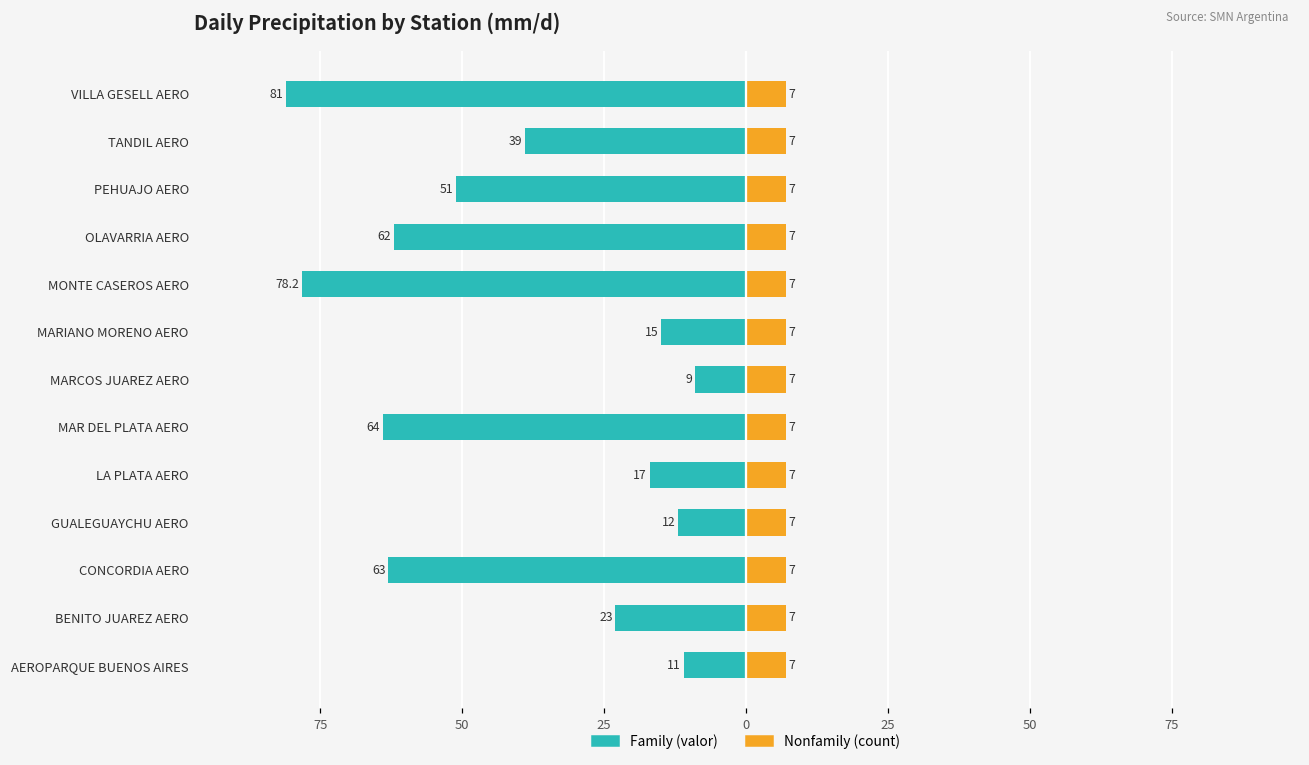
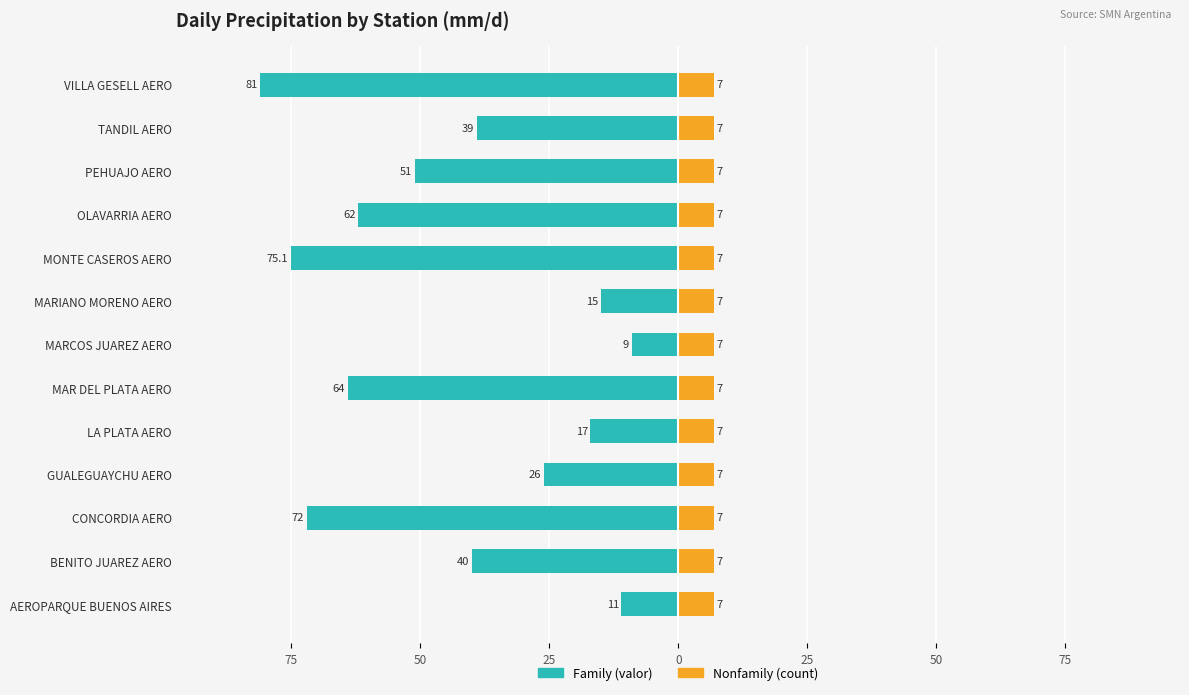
Family (valor), MONTE CASEROS AERO: 78.2 -> 75.1
Family (valor), GUALEGUAYCHU AERO: 12 -> 26
Family (valor), CONCORDIA AERO: 63 -> 72
Family (valor), BENITO JUAREZ AERO: 23 -> 40
